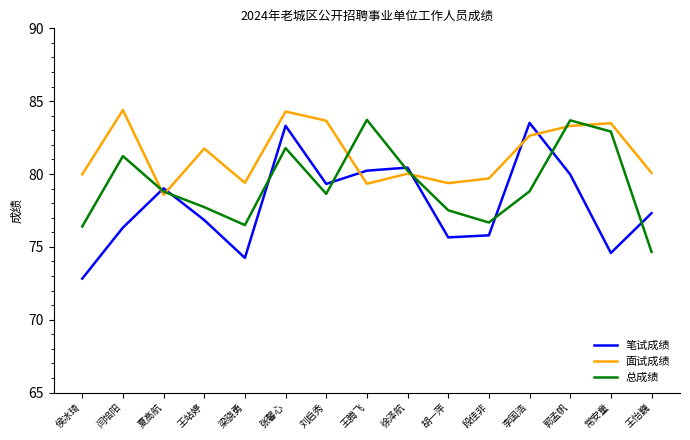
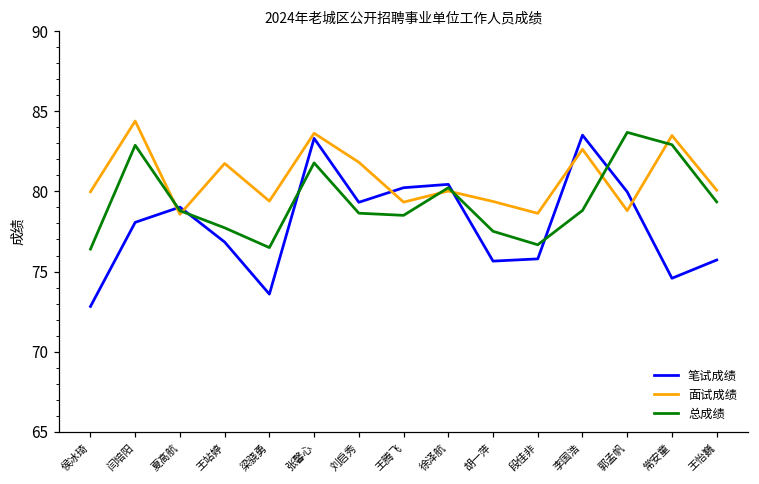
笔试成绩, 闫培阳: 76.3 -> 78.1
总成绩, 闫培阳: 81.2 -> 82.9
笔试成绩, 梁骁勇: 74.2 -> 73.6
面试成绩, 张馨心: 84.3 -> 83.6
面试成绩, 刘启秀: 83.7 -> 81.8
总成绩, 王腾飞: 83.7 -> 78.5
面试成绩, 段佳非: 79.7 -> 78.6
面试成绩, 郭孟帆: 83.3 -> 78.8
笔试成绩, 王怡巍: 77.3 -> 75.7
总成绩, 王怡巍: 74.7 -> 79.3
